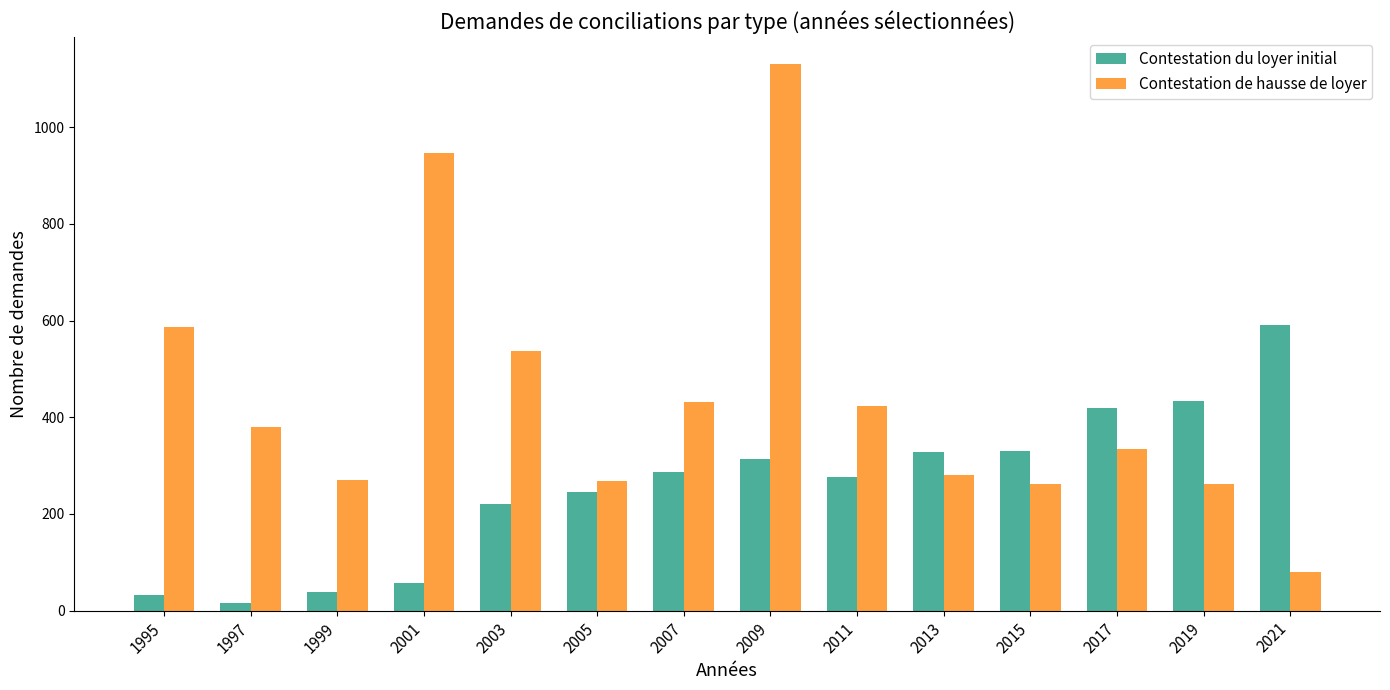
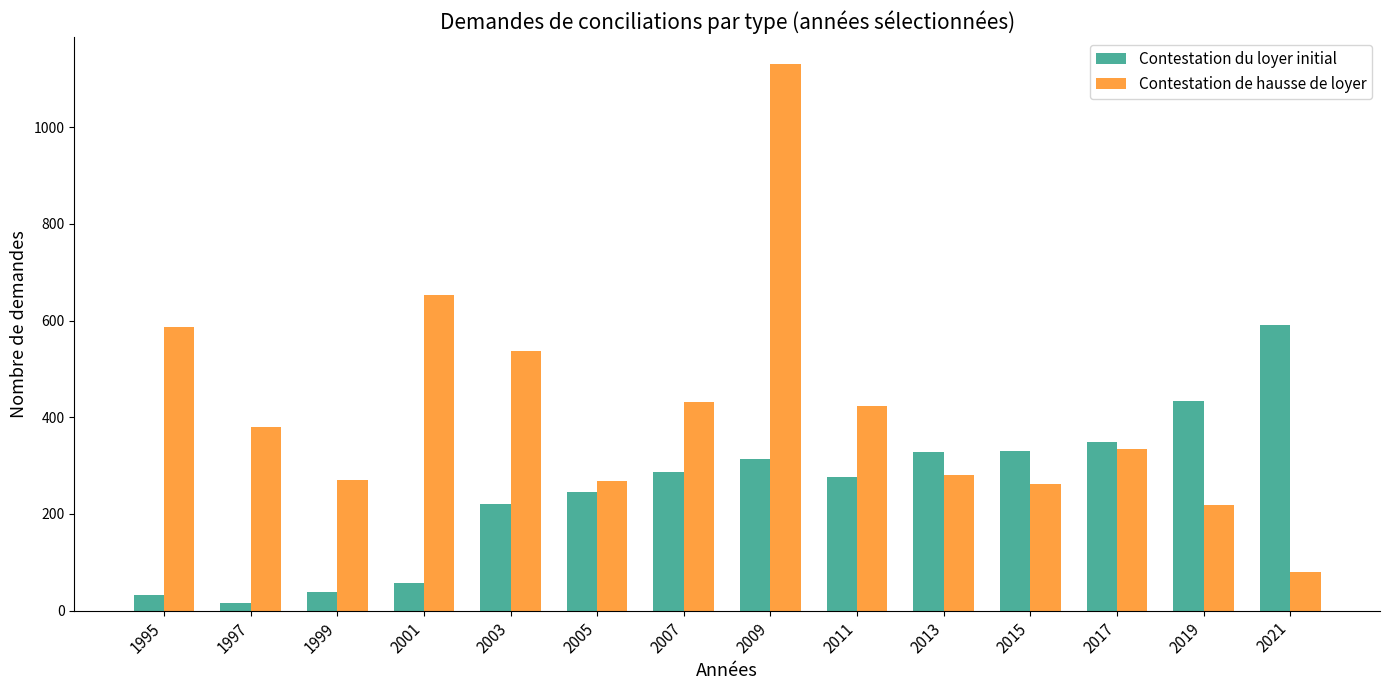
Contestation de hausse de loyer, 2001: 950 -> 650
Contestation du loyer initial, 2017: 420 -> 350
Contestation de hausse de loyer, 2019: 260 -> 220
